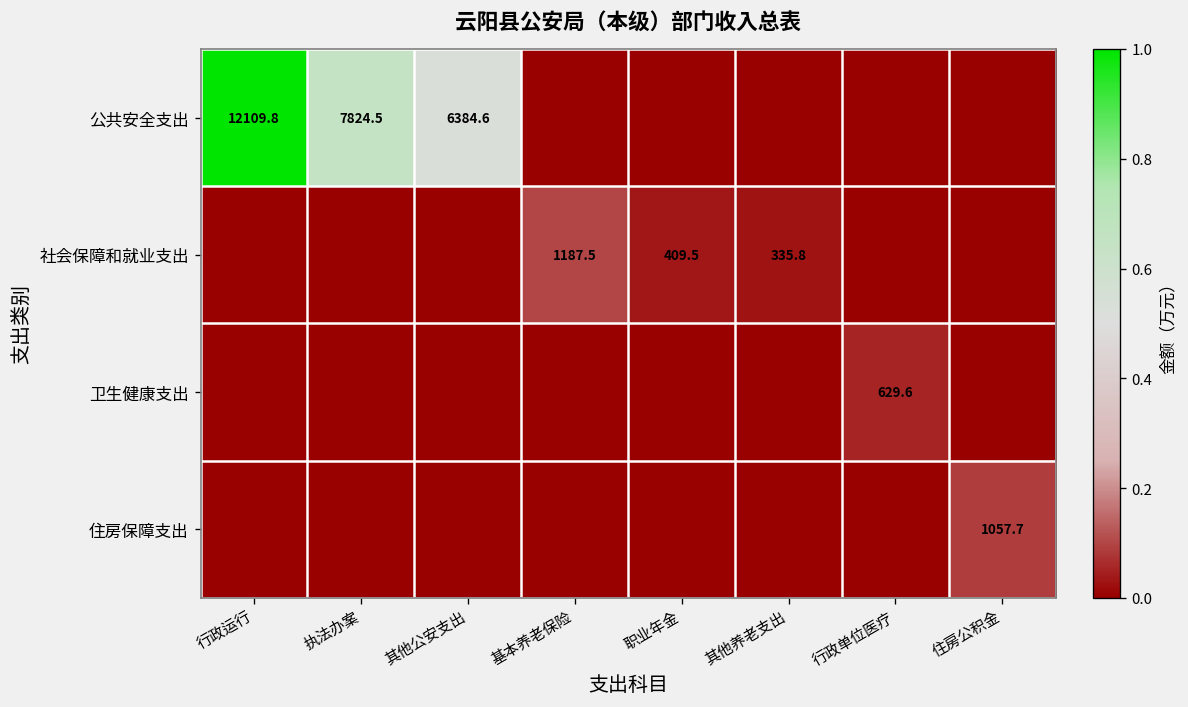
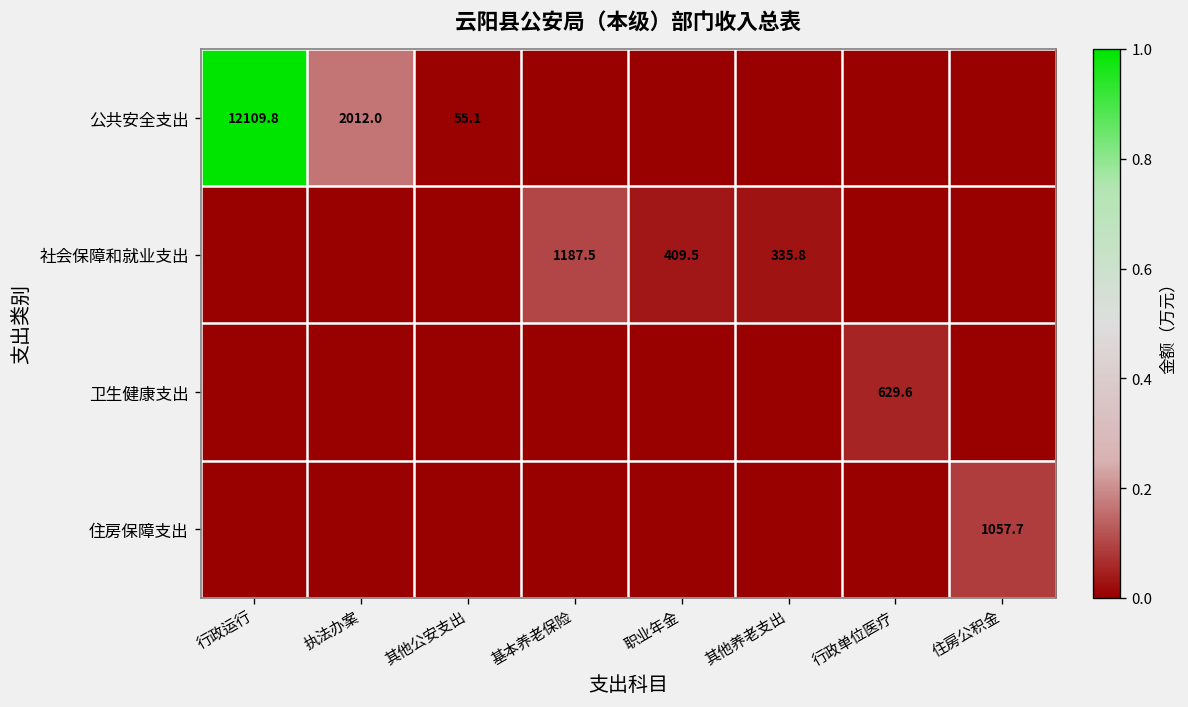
公共安全支出, 执法办案: 7824.5 -> 2012.0
公共安全支出, 其他公安支出: 6384.6 -> 55.1
